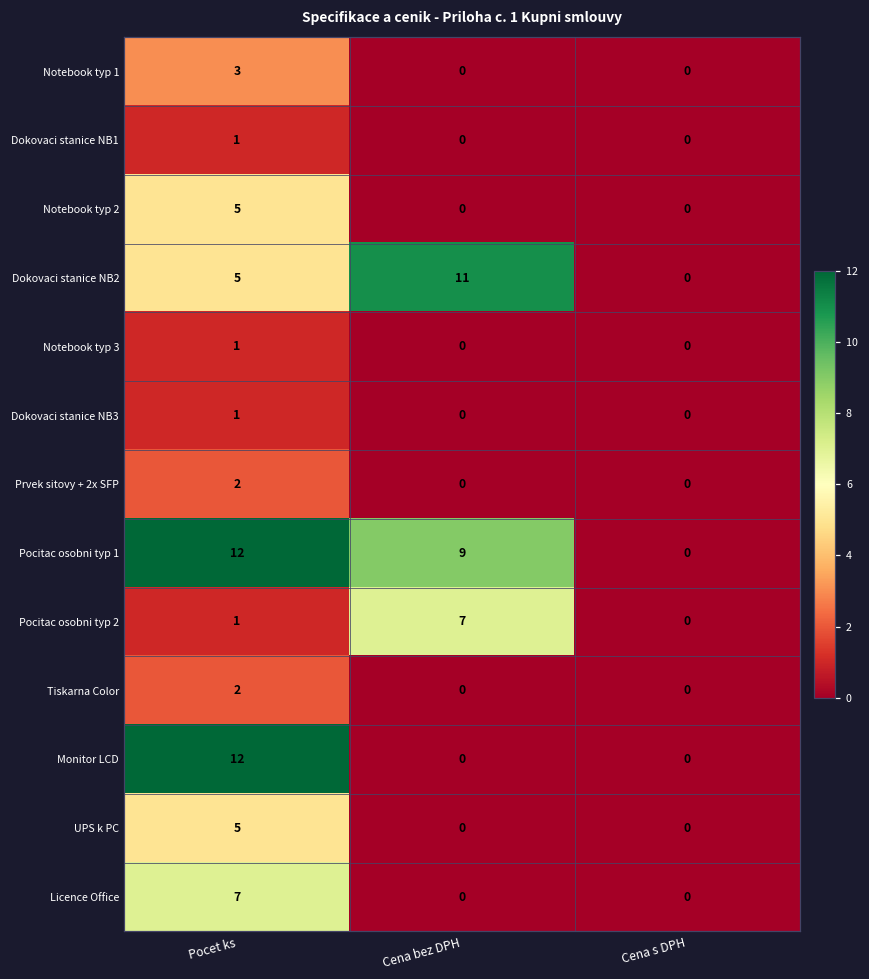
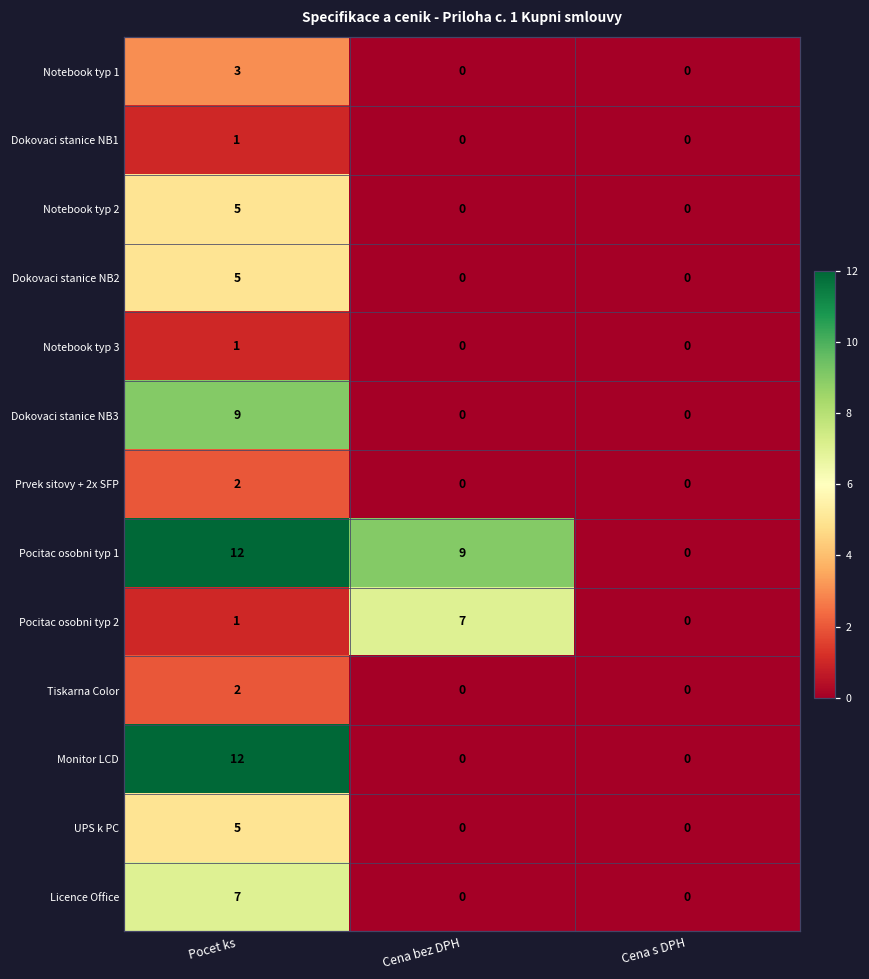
Dokovaci stanice NB2, Cena bez DPH: 11 -> 0
Dokovaci stanice NB3, Pocet ks: 1 -> 9
